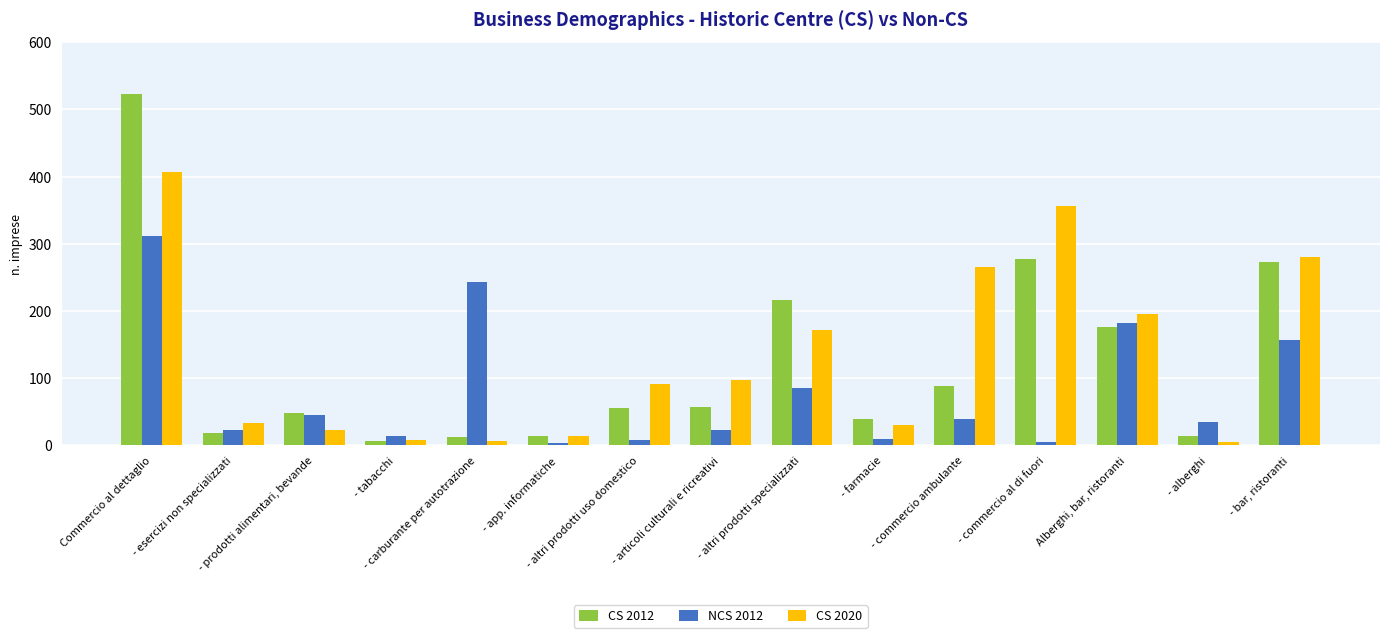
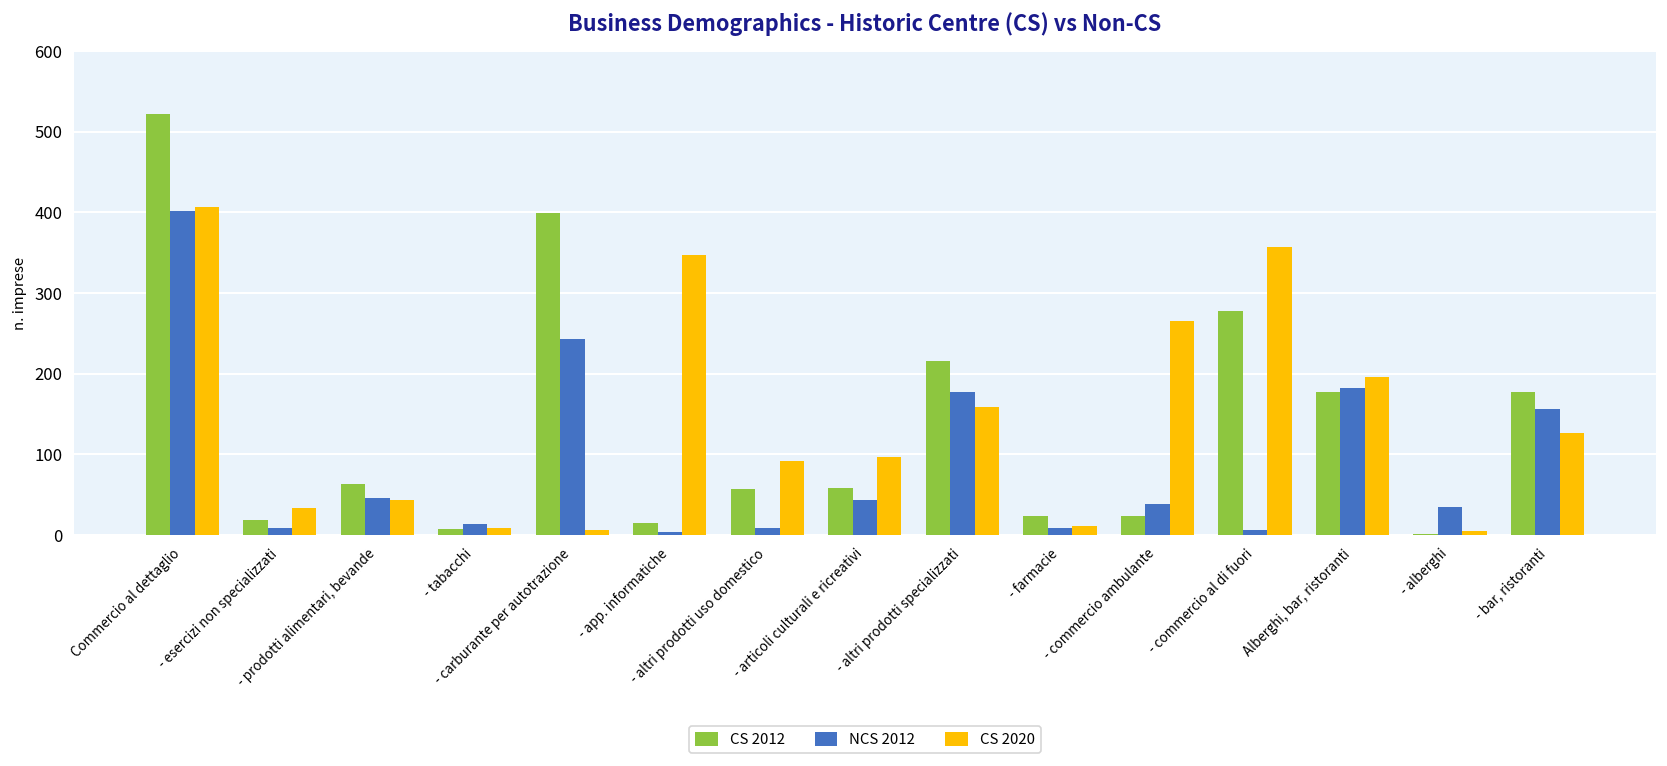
NCS 2012, Commercio al dettaglio: 310 -> 400
NCS 2012, - esercizi non specializzati: 20 -> 10
CS 2012, - prodotti alimentari, bevande: 50 -> 60
CS 2020, - prodotti alimentari, bevande: 20 -> 40
CS 2012, - carburante per autotrazione: 10 -> 400
CS 2020, - app. informatiche: 10 -> 350
NCS 2012, - articoli culturali e ricreativi: 20 -> 40
NCS 2012, - altri prodotti specializzati: 90 -> 180
CS 2020, - altri prodotti specializzati: 170 -> 160
CS 2012, - farmacie: 40 -> 20
CS 2020, - farmacie: 30 -> 10
CS 2012, - commercio ambulante: 90 -> 20
CS 2012, - alberghi: 10 -> 0
CS 2012, - bar, ristoranti: 270 -> 180
CS 2020, - bar, ristoranti: 280 -> 130
